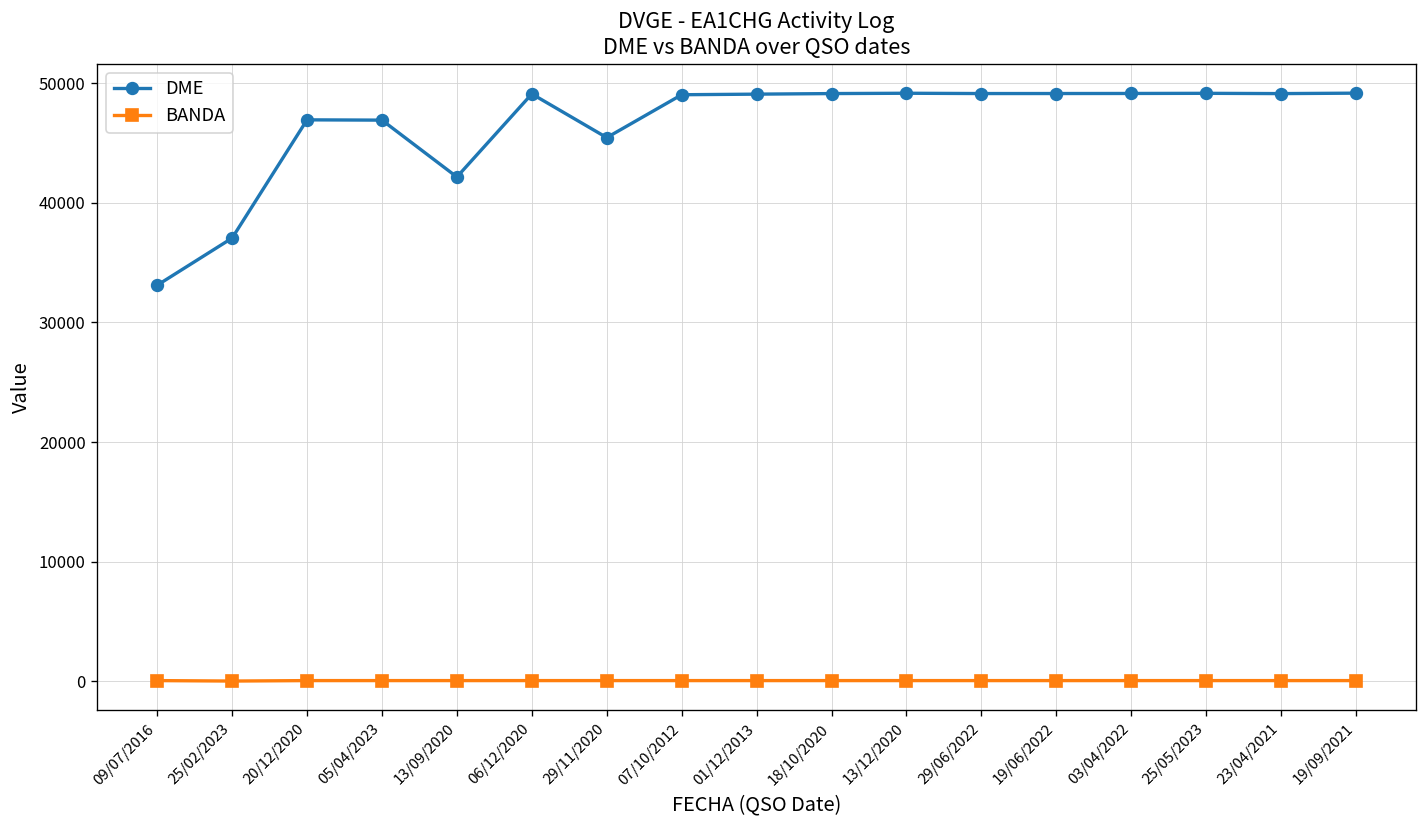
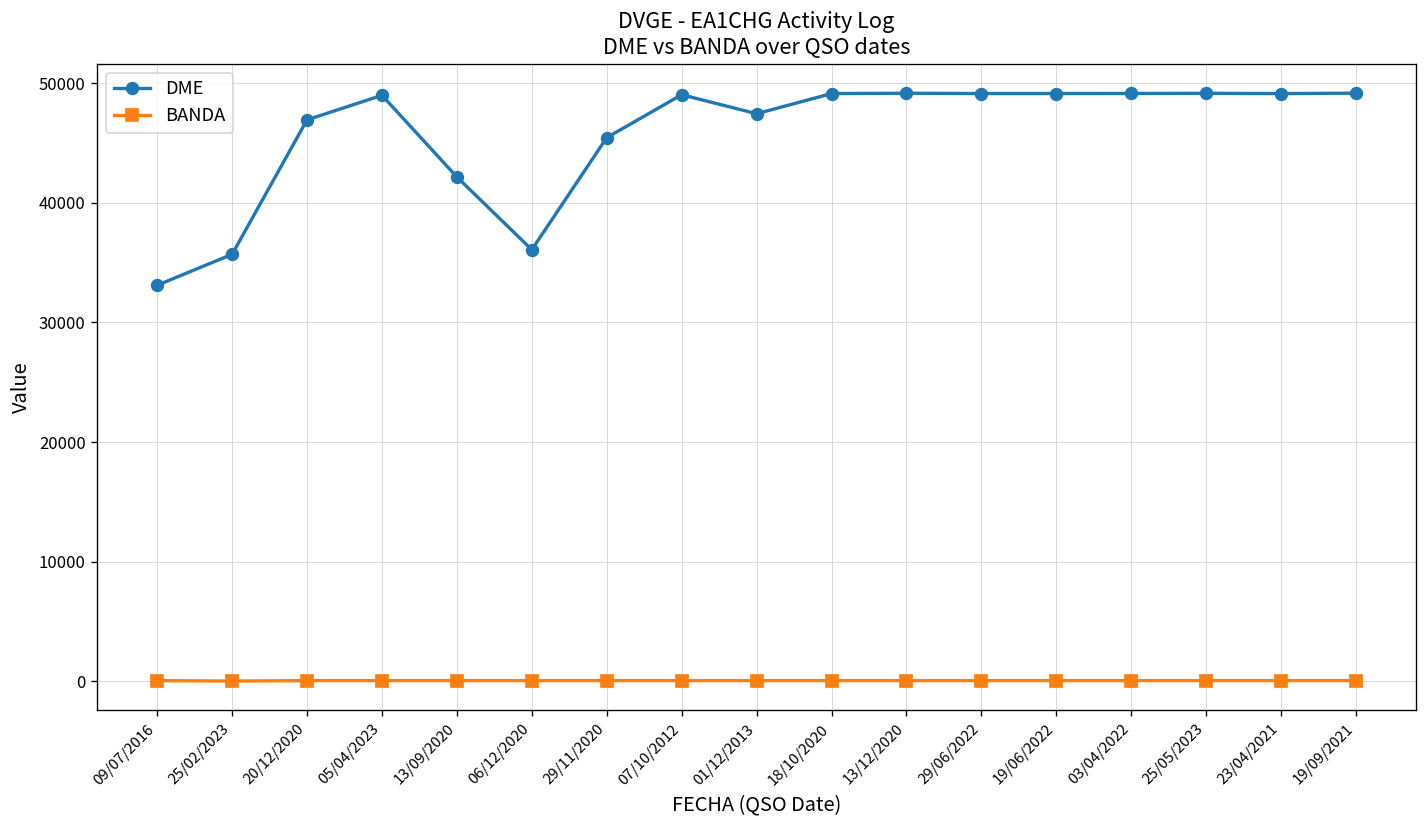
DME, 25/02/2023: 37000 -> 36000
DME, 05/04/2023: 47000 -> 49000
DME, 06/12/2020: 49000 -> 36000
DME, 01/12/2013: 49000 -> 47000
